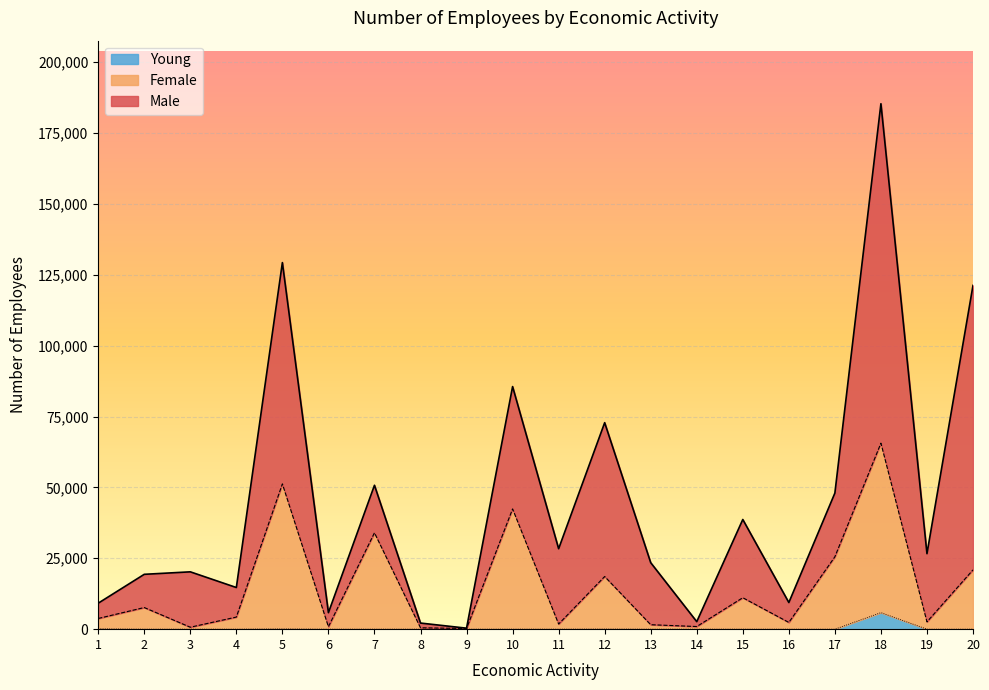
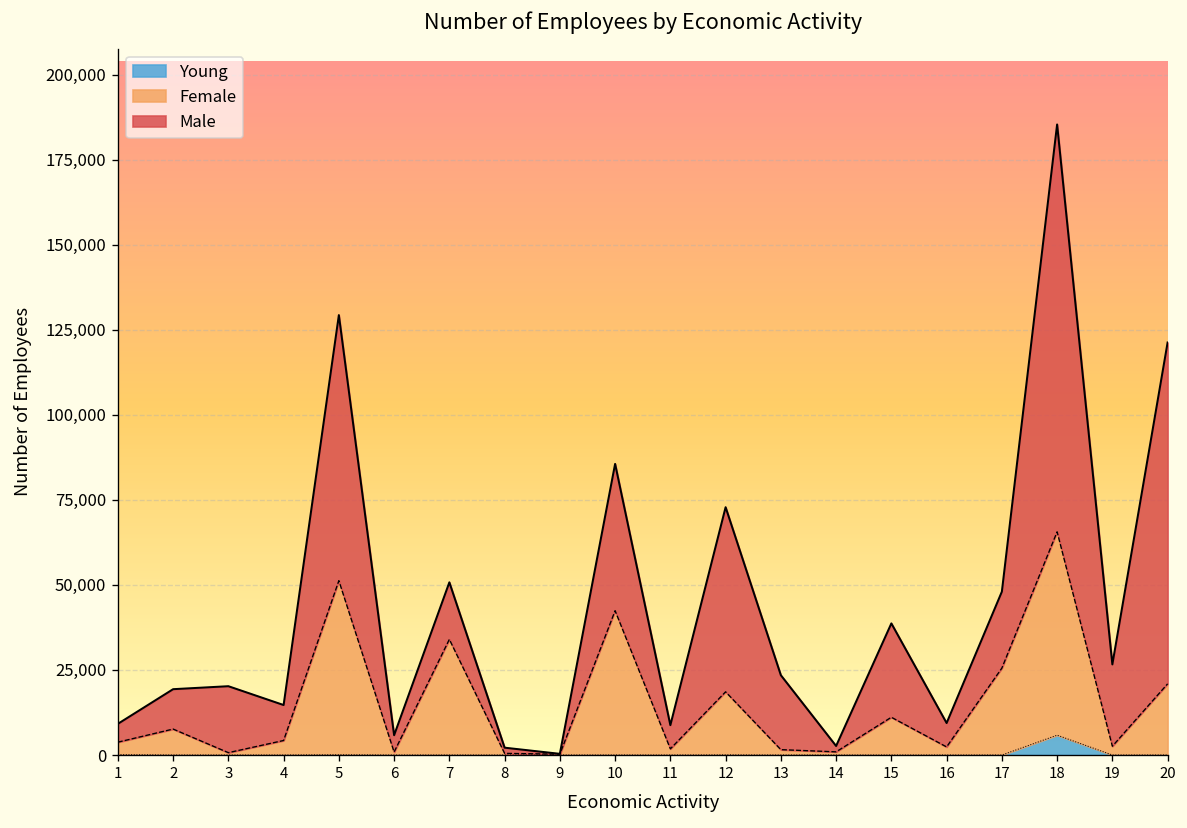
Male, 11: 27,000 -> 7,000
